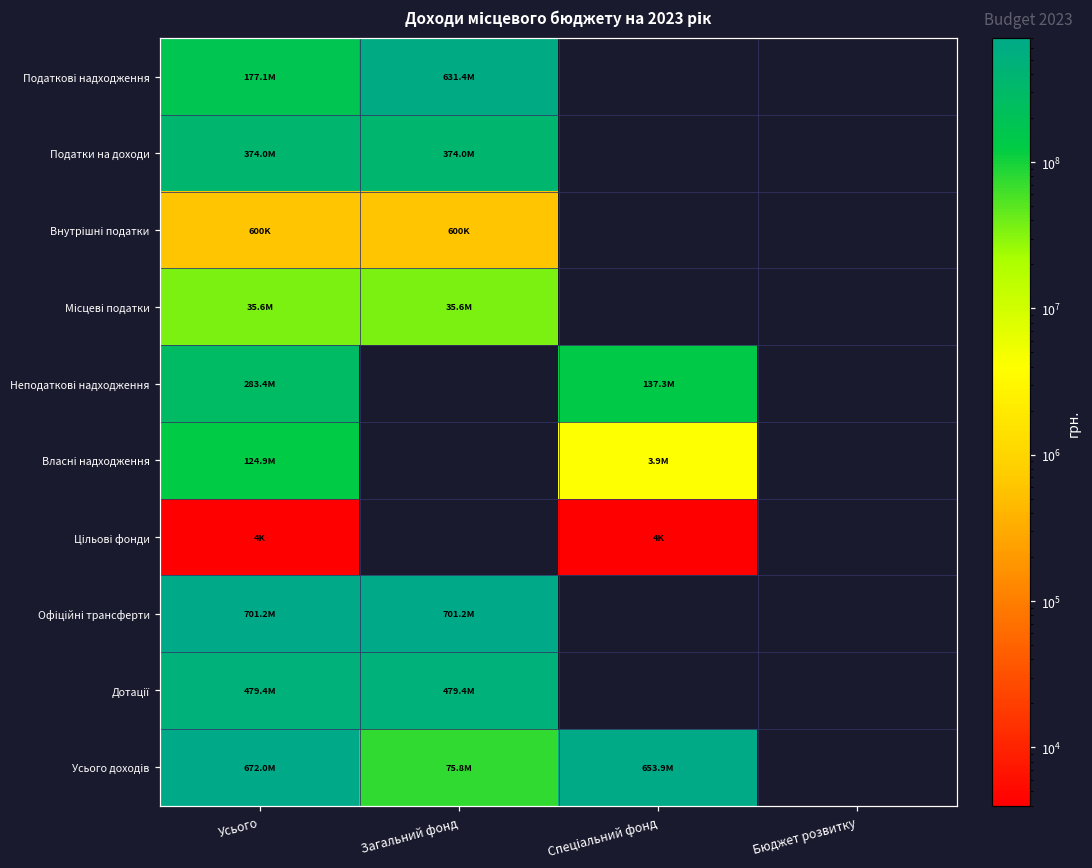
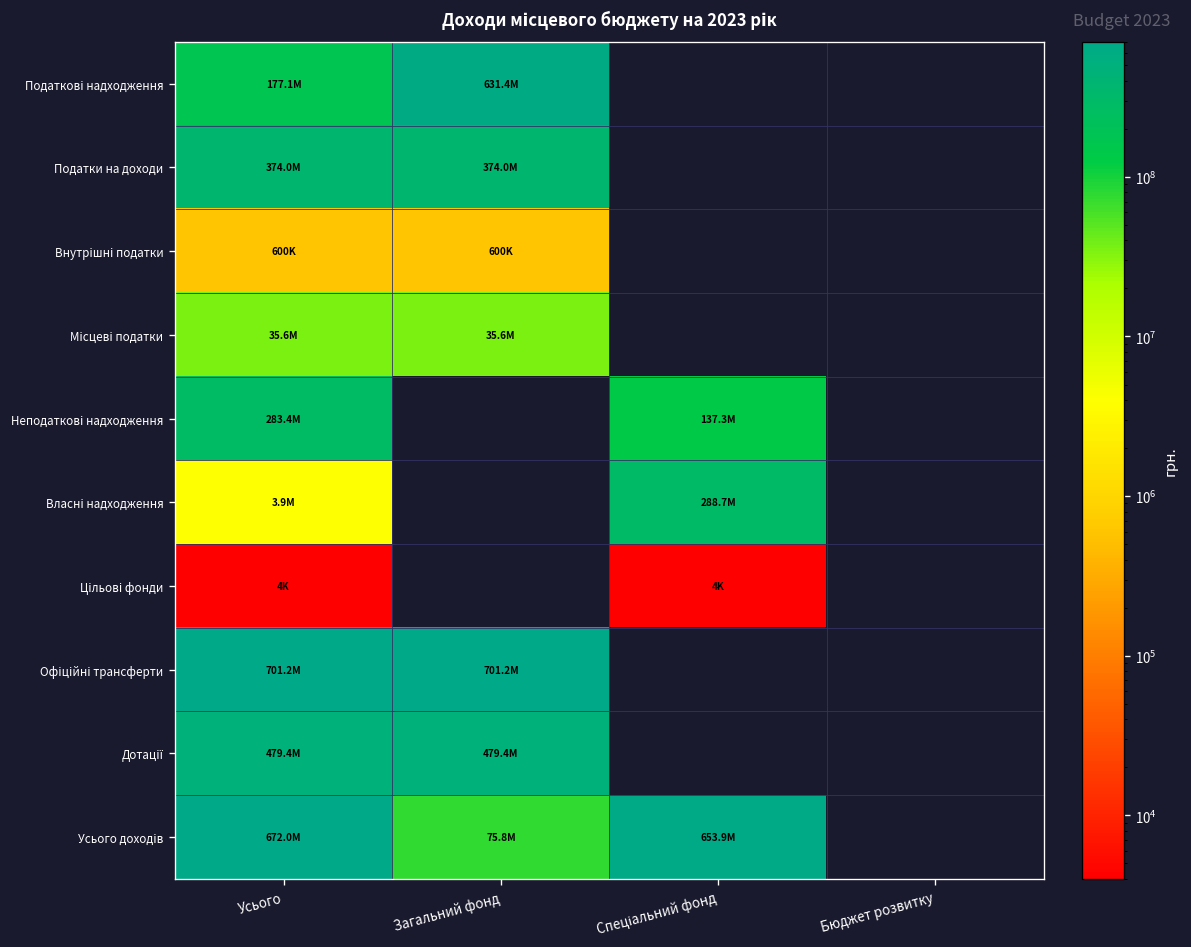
Власні надходження, Усього: 124.9M -> 3.9M
Власні надходження, Спеціальний фонд: 3.9M -> 288.7M
